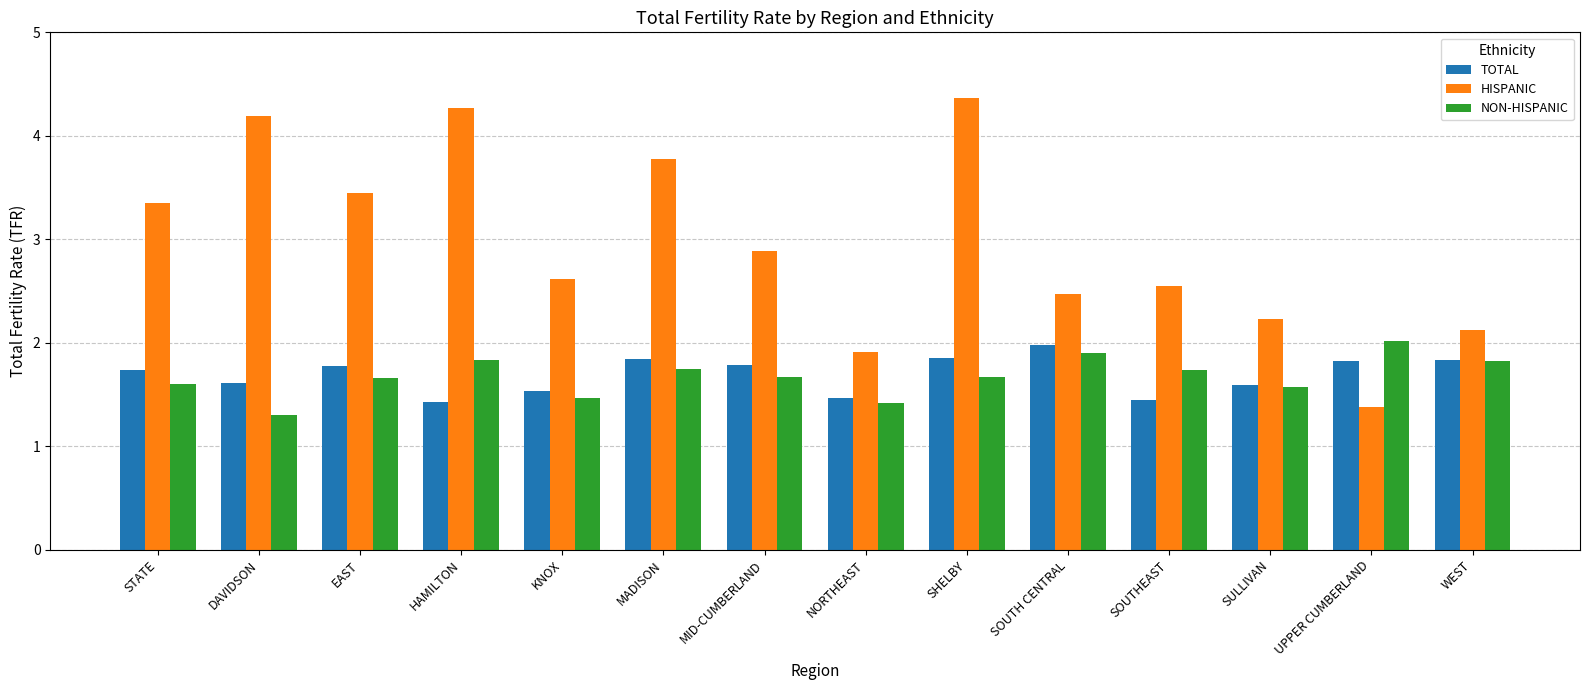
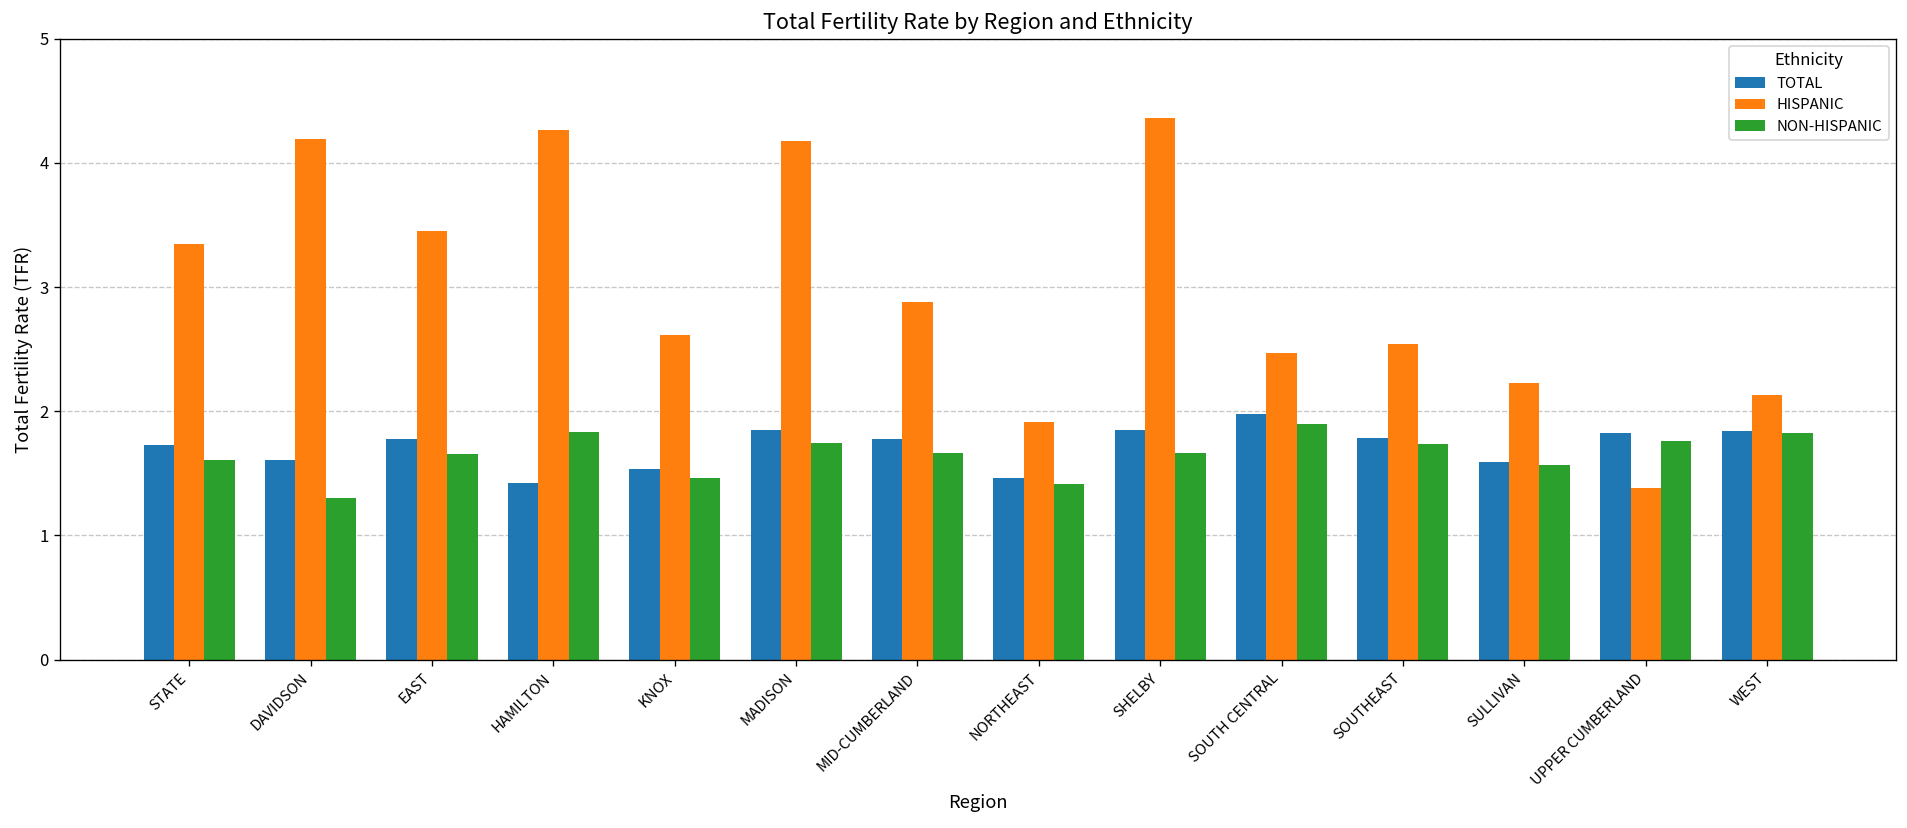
HISPANIC, MADISON: 3.78 -> 4.18
TOTAL, SOUTHEAST: 1.45 -> 1.79
NON-HISPANIC, UPPER CUMBERLAND: 2.01 -> 1.76
